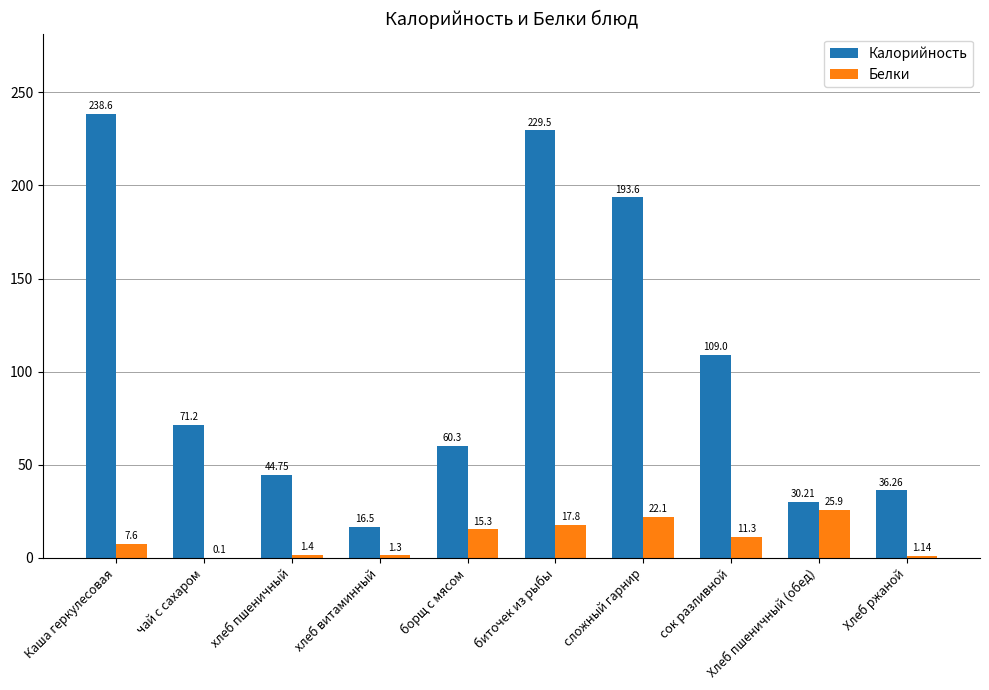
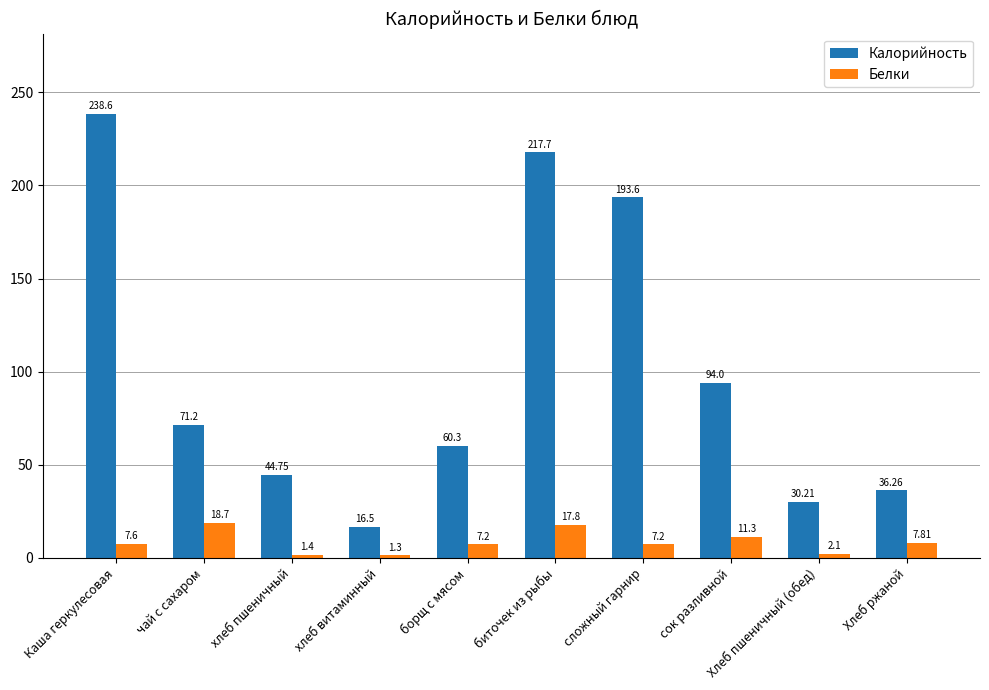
Белки, чай с сахаром: 0.1 -> 18.7
Белки, борщ с мясом: 15.3 -> 7.2
Калорийность, биточек из рыбы: 229.5 -> 217.7
Белки, сложный гарнир: 22.1 -> 7.2
Калорийность, сок разливной: 109.0 -> 94.0
Белки, Хлеб пшеничный (обед): 25.9 -> 2.1
Белки, Хлеб ржаной: 1.14 -> 7.81
